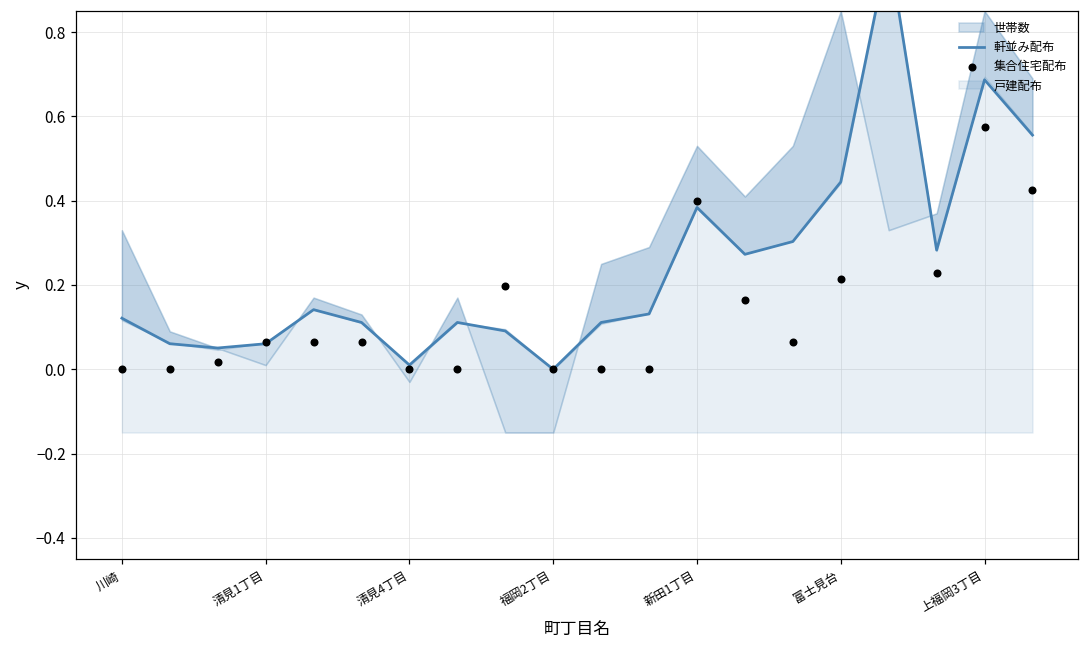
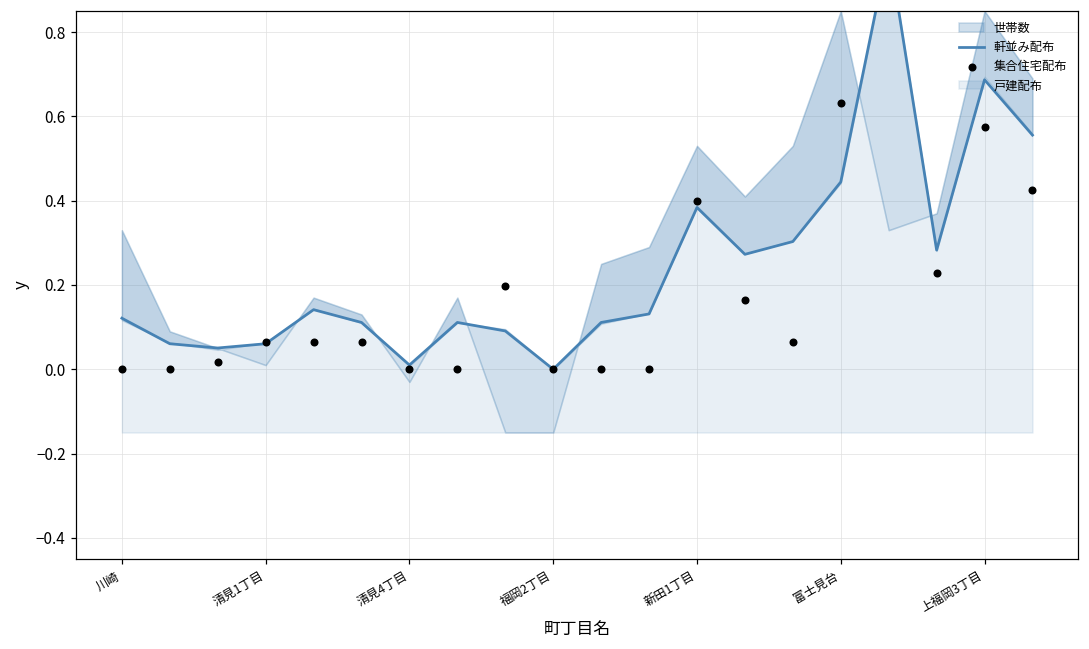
集合住宅配布, 富士見台: 0.21 -> 0.63
